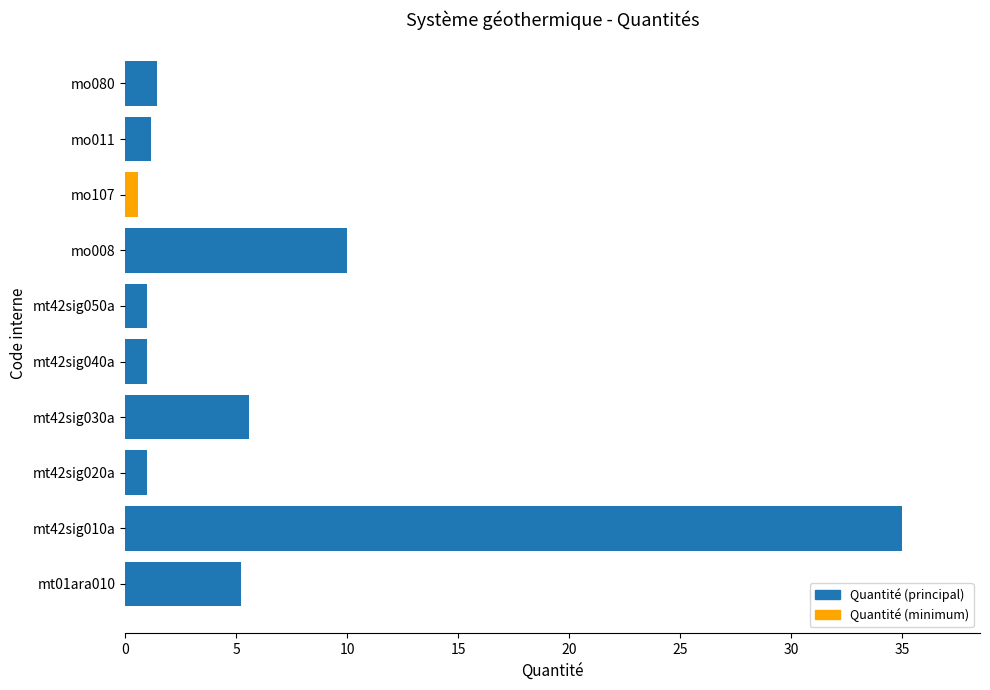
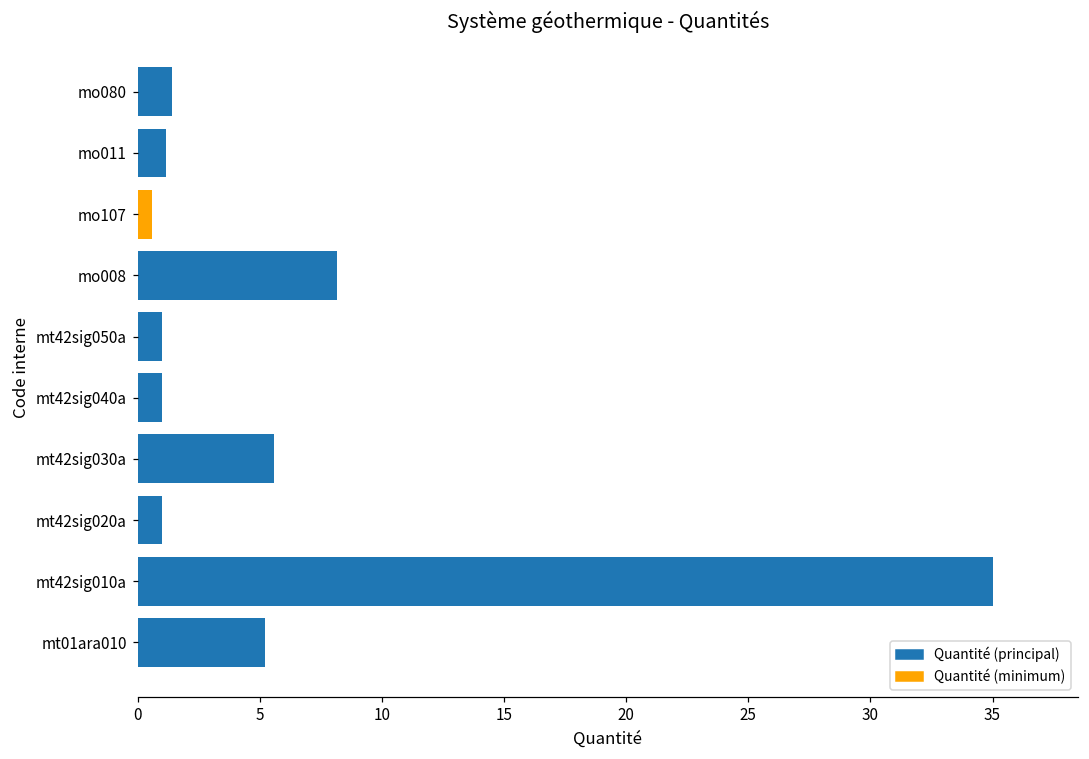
mo008: 10.0 -> 8.2
